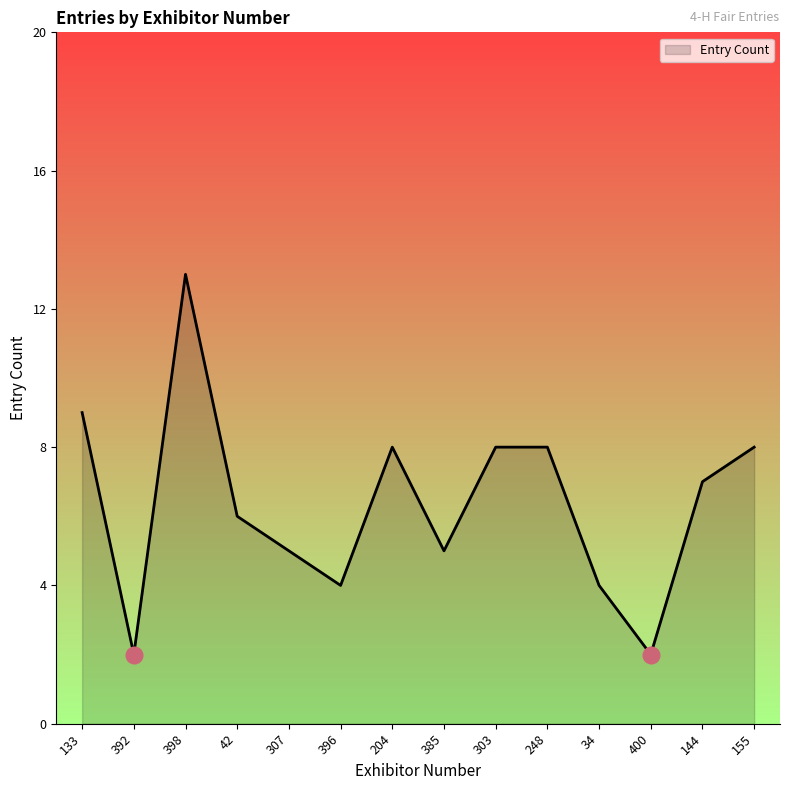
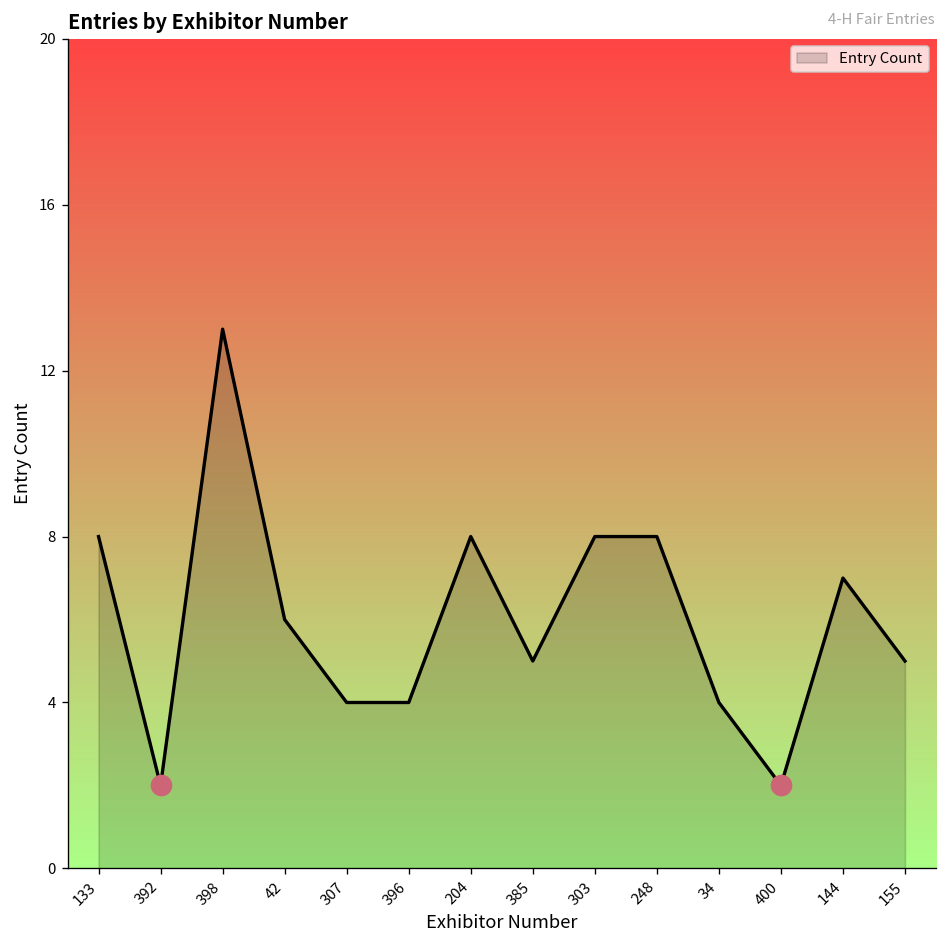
Entry Count, 133: 9 -> 8
Entry Count, 307: 5 -> 4
Entry Count, 155: 8 -> 5
